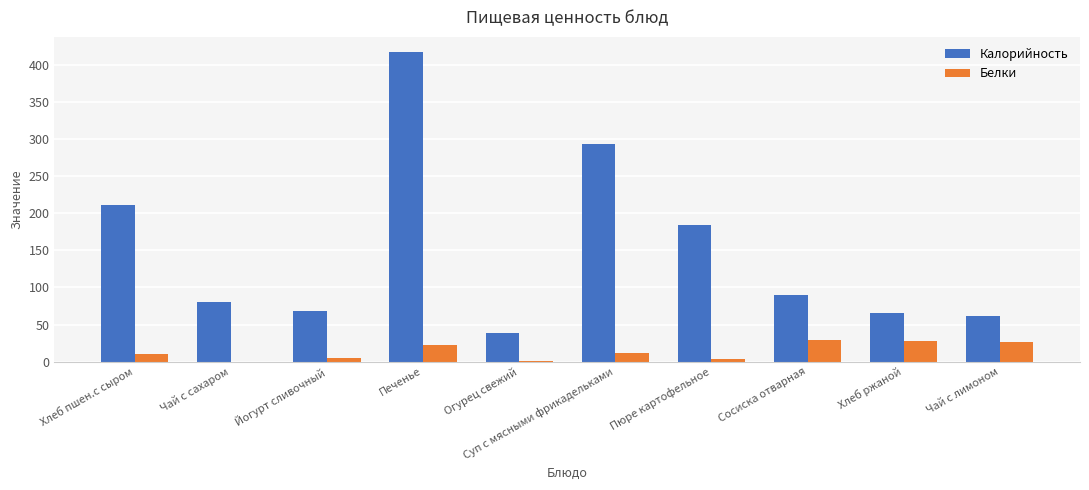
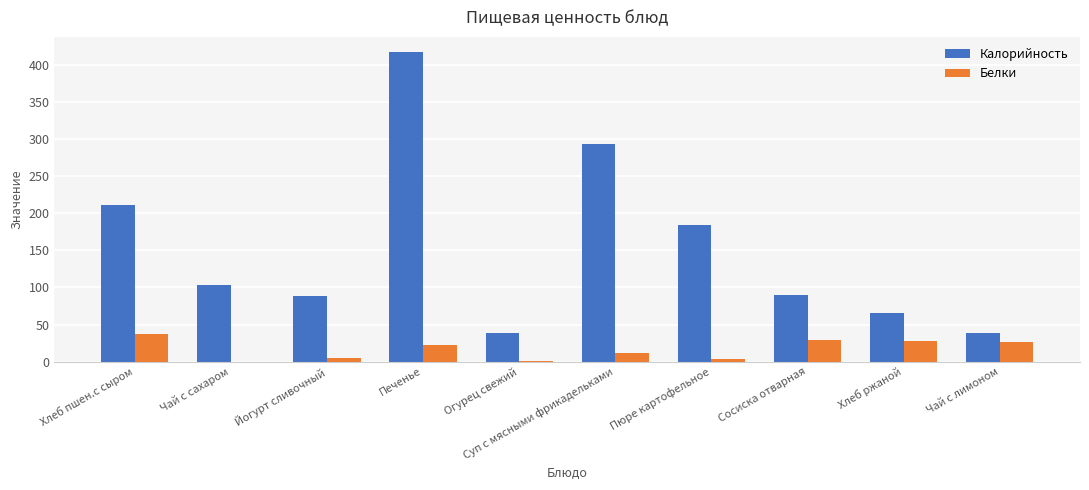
Белки, Хлеб пшен.с сыром: 10 -> 40
Калорийность, Чай с сахаром: 80 -> 100
Калорийность, Йогурт сливочный: 70 -> 90
Калорийность, Чай с лимоном: 60 -> 40
